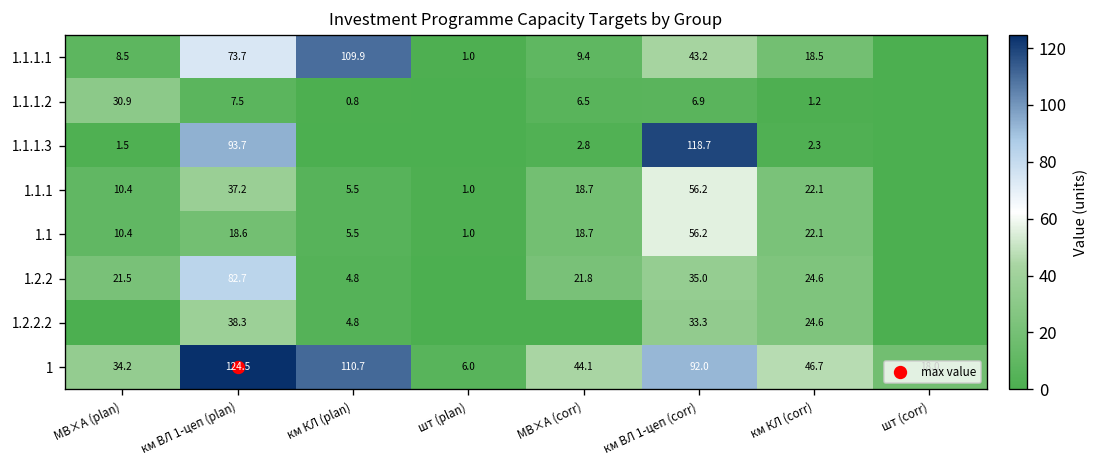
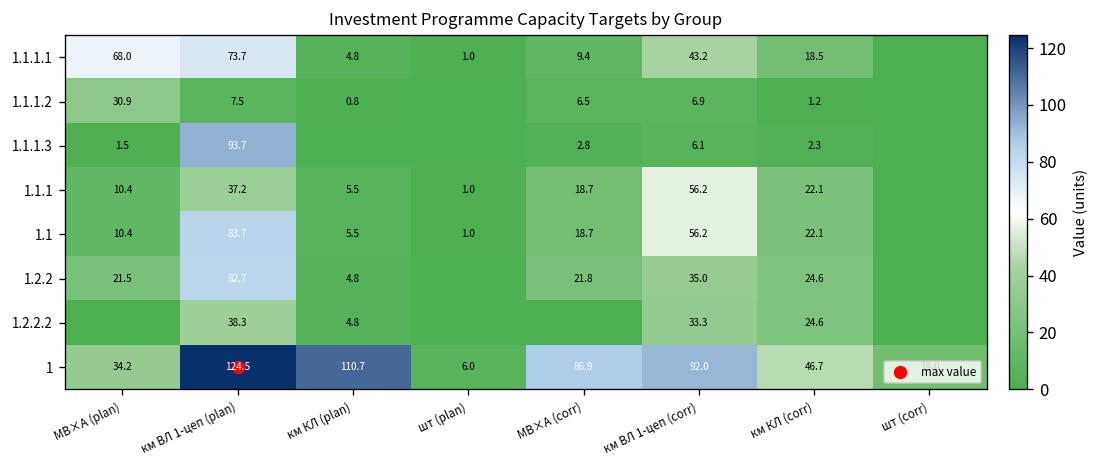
1.1.1.1, МВ×А (plan): 8.5 -> 68.0
1.1.1.1, км КЛ (plan): 109.9 -> 4.8
1.1.1.3, км ВЛ 1-цеп (corr): 118.7 -> 6.1
1.1, км ВЛ 1-цеп (plan): 18.6 -> 83.7
1, МВ×А (corr): 44.1 -> 86.9
